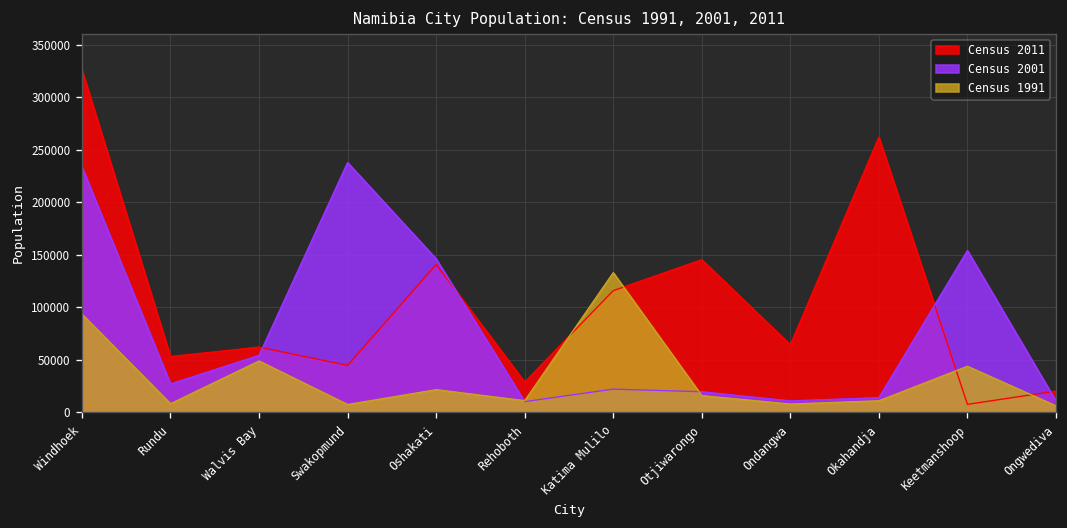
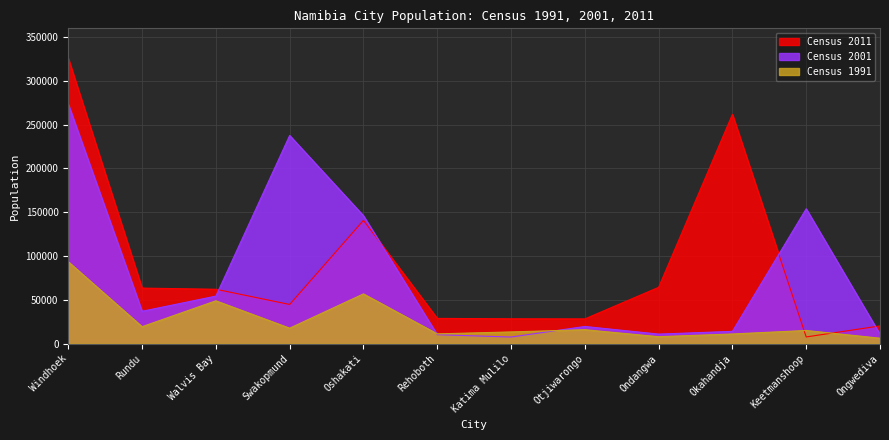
Census 2001, Windhoek: 230000 -> 270000
Census 2011, Rundu: 50000 -> 60000
Census 2001, Rundu: 30000 -> 40000
Census 1991, Rundu: 10000 -> 20000
Census 1991, Swakopmund: 10000 -> 20000
Census 1991, Oshakati: 20000 -> 60000
Census 2011, Katima Mulilo: 120000 -> 30000
Census 2001, Katima Mulilo: 20000 -> 10000
Census 1991, Katima Mulilo: 130000 -> 10000
Census 2011, Otjiwarongo: 150000 -> 30000
Census 1991, Keetmanshoop: 40000 -> 20000
